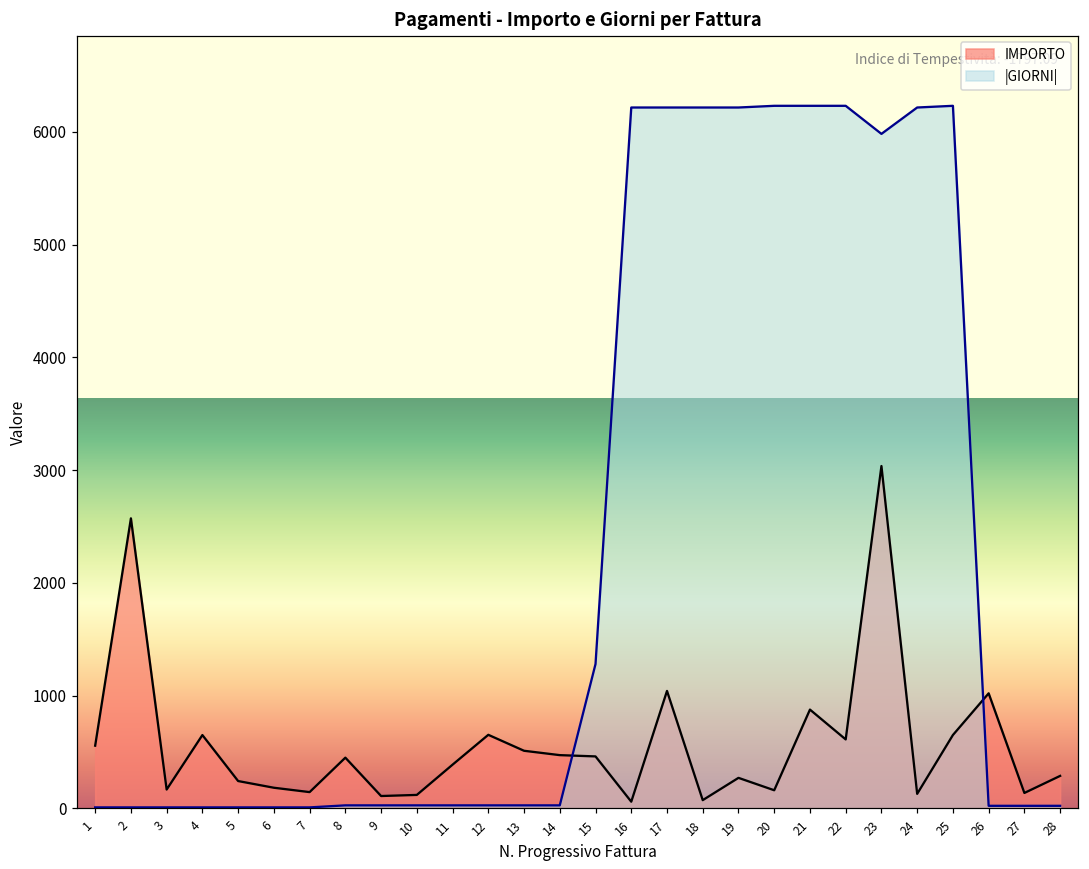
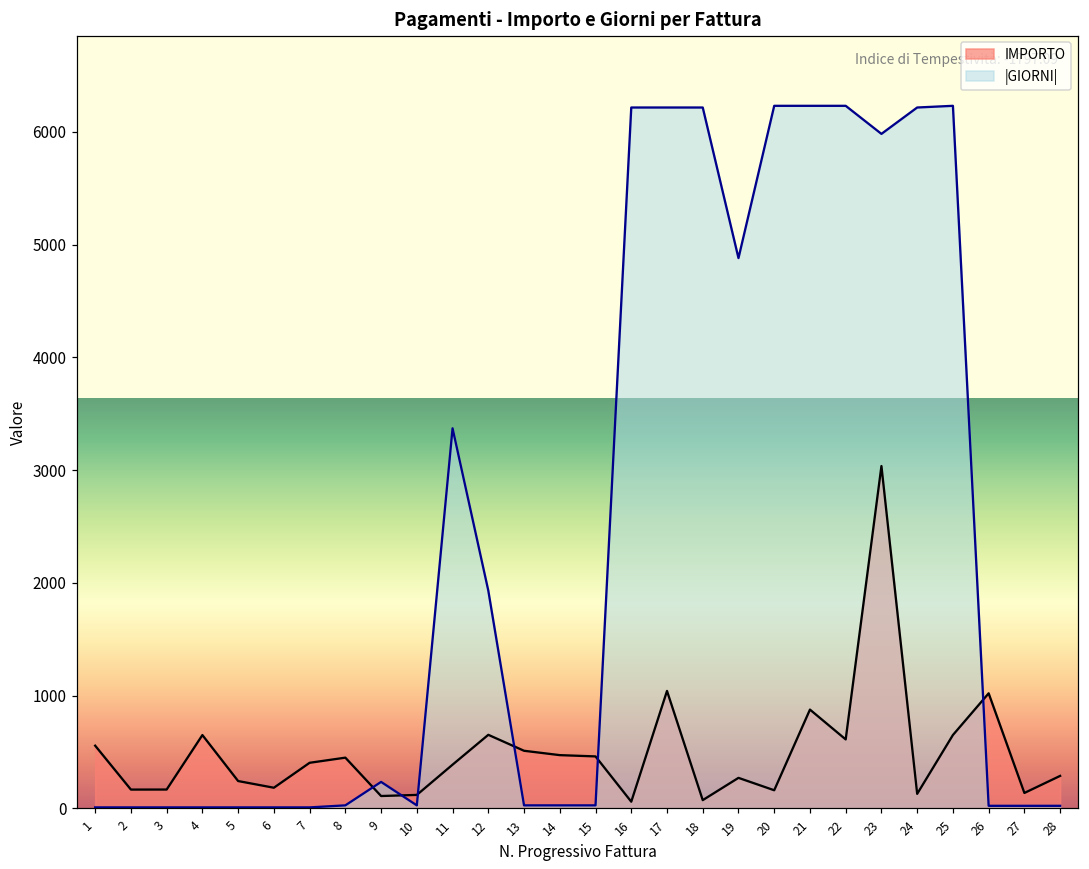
IMPORTO, 2: 2570 -> 170
IMPORTO, 7: 140 -> 400
|GIORNI|, 9: 30 -> 230
|GIORNI|, 11: 30 -> 3370
|GIORNI|, 12: 30 -> 1930
|GIORNI|, 15: 1280 -> 30
|GIORNI|, 19: 6220 -> 4880
